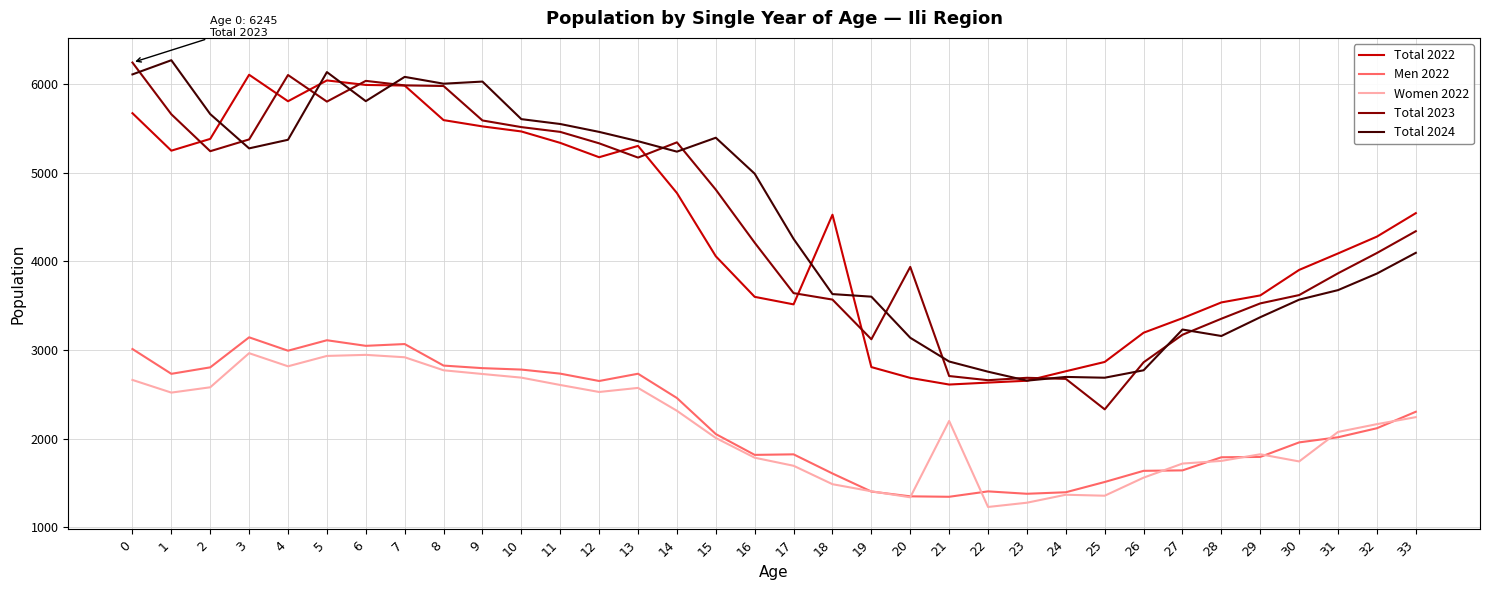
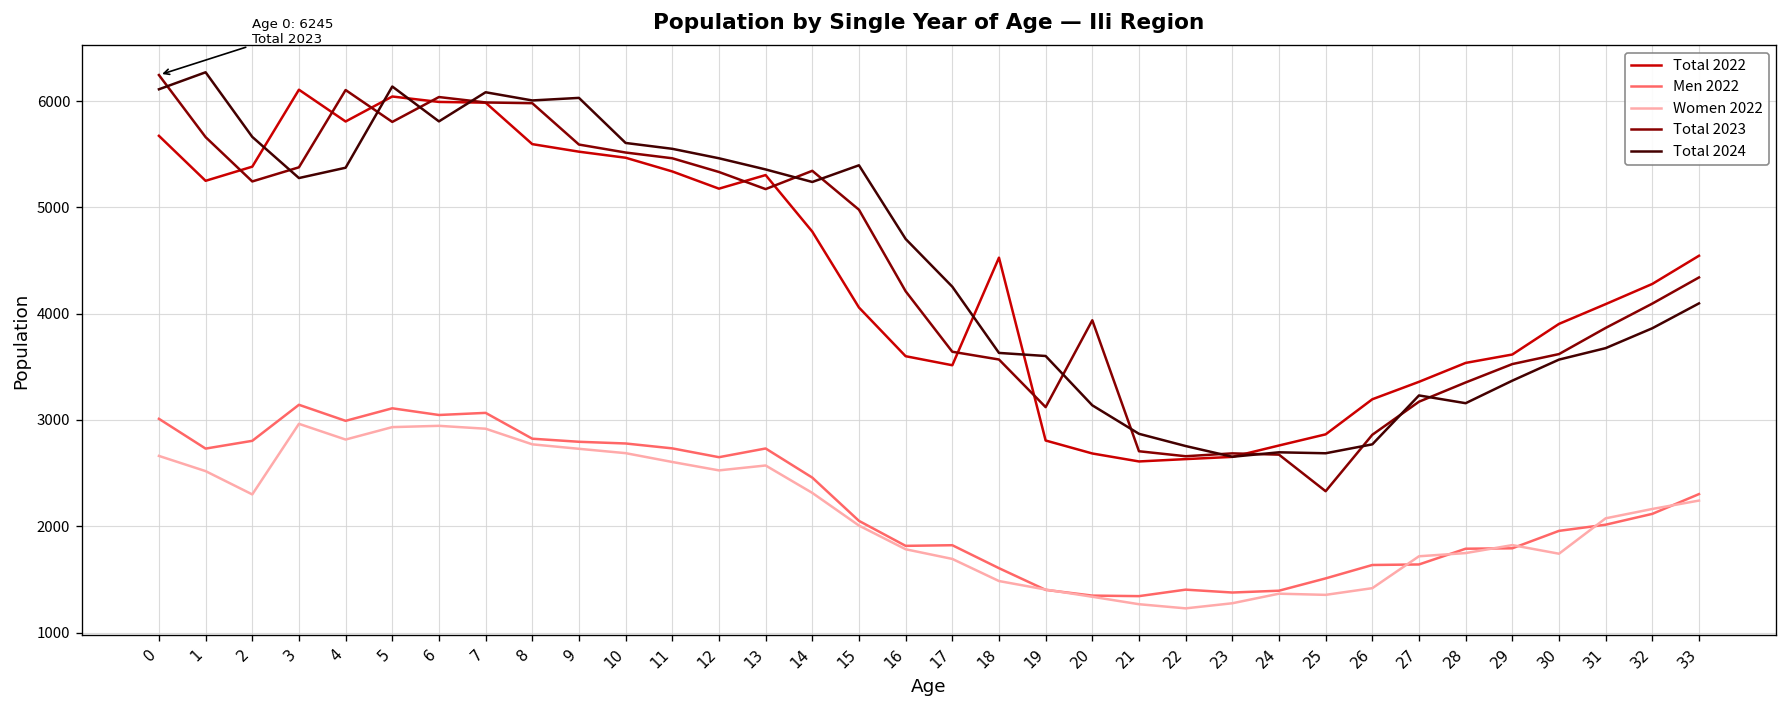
Women 2022, 2: 2600 -> 2300
Total 2023, 15: 4800 -> 5000
Total 2024, 16: 5000 -> 4700
Women 2022, 21: 2200 -> 1300
Women 2022, 26: 1600 -> 1400
